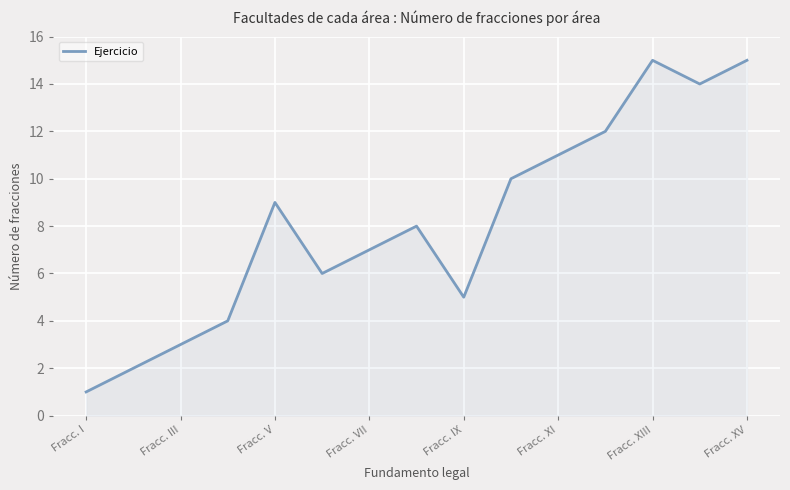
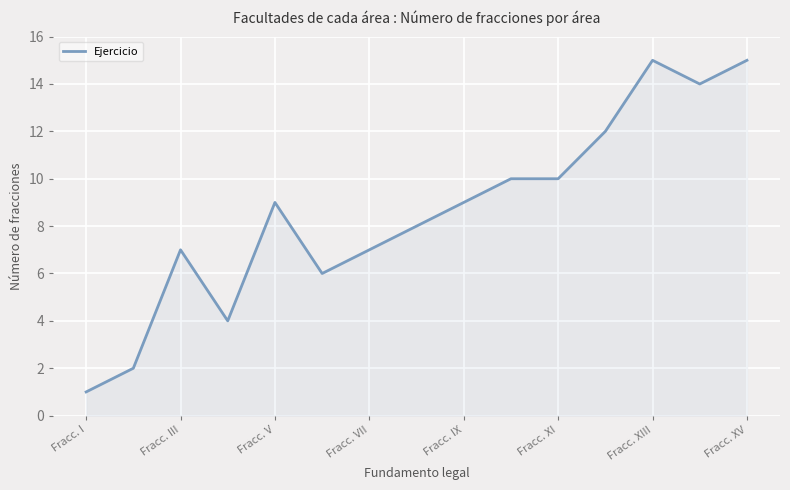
Fracc. III: 3 -> 7
Fracc. IX: 5 -> 9
Fracc. XI: 11 -> 10
